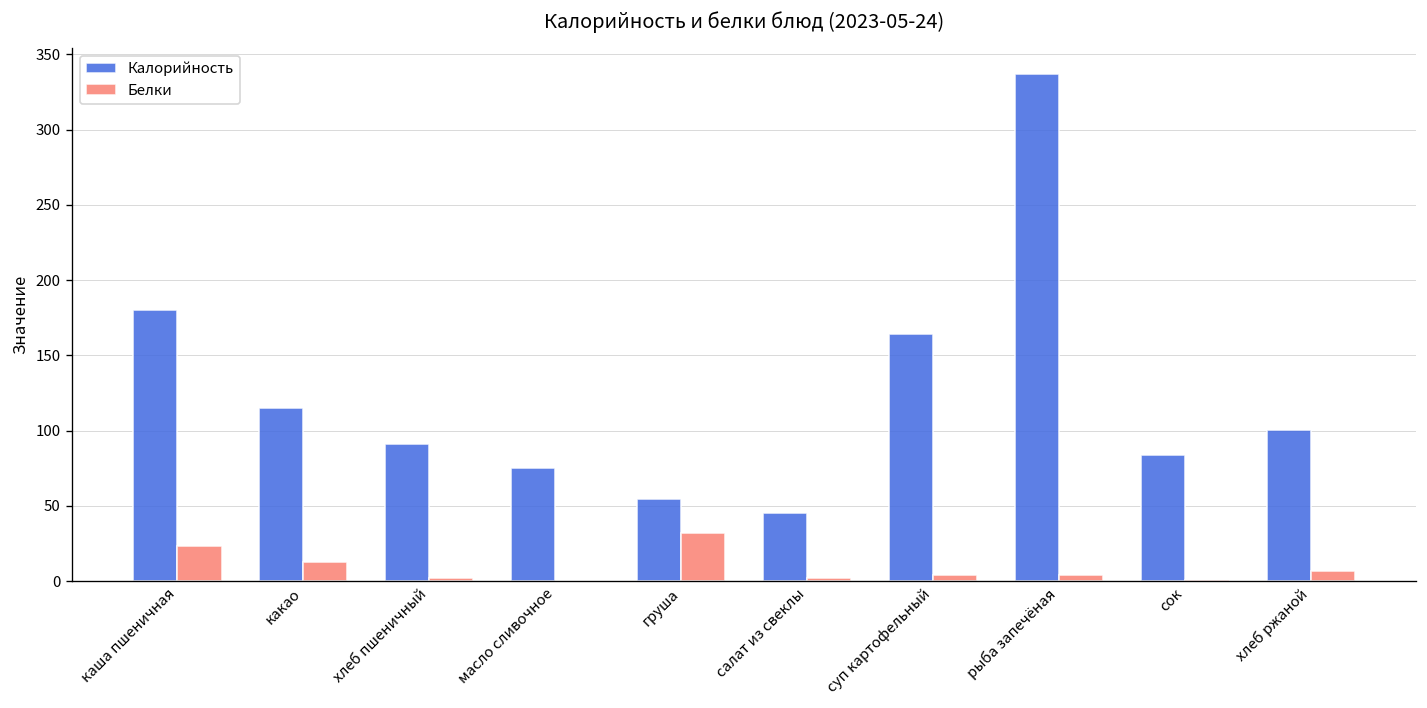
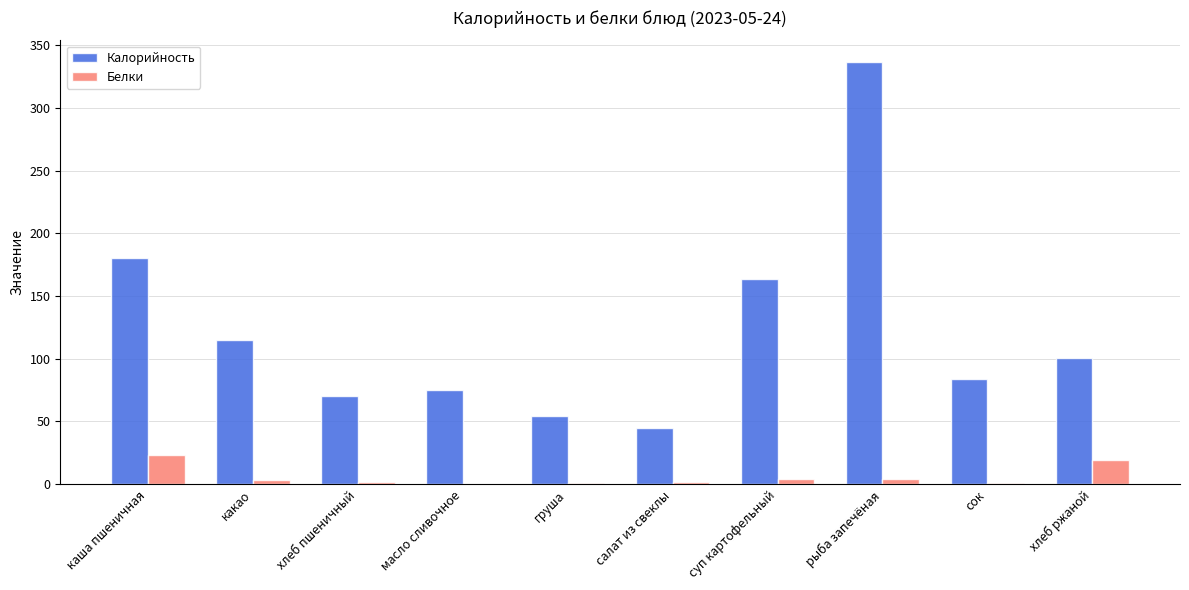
Белки, какао: 13 -> 3
Калорийность, хлеб пшеничный: 91 -> 70
Белки, груша: 32 -> 1
Белки, хлеб ржаной: 7 -> 20
